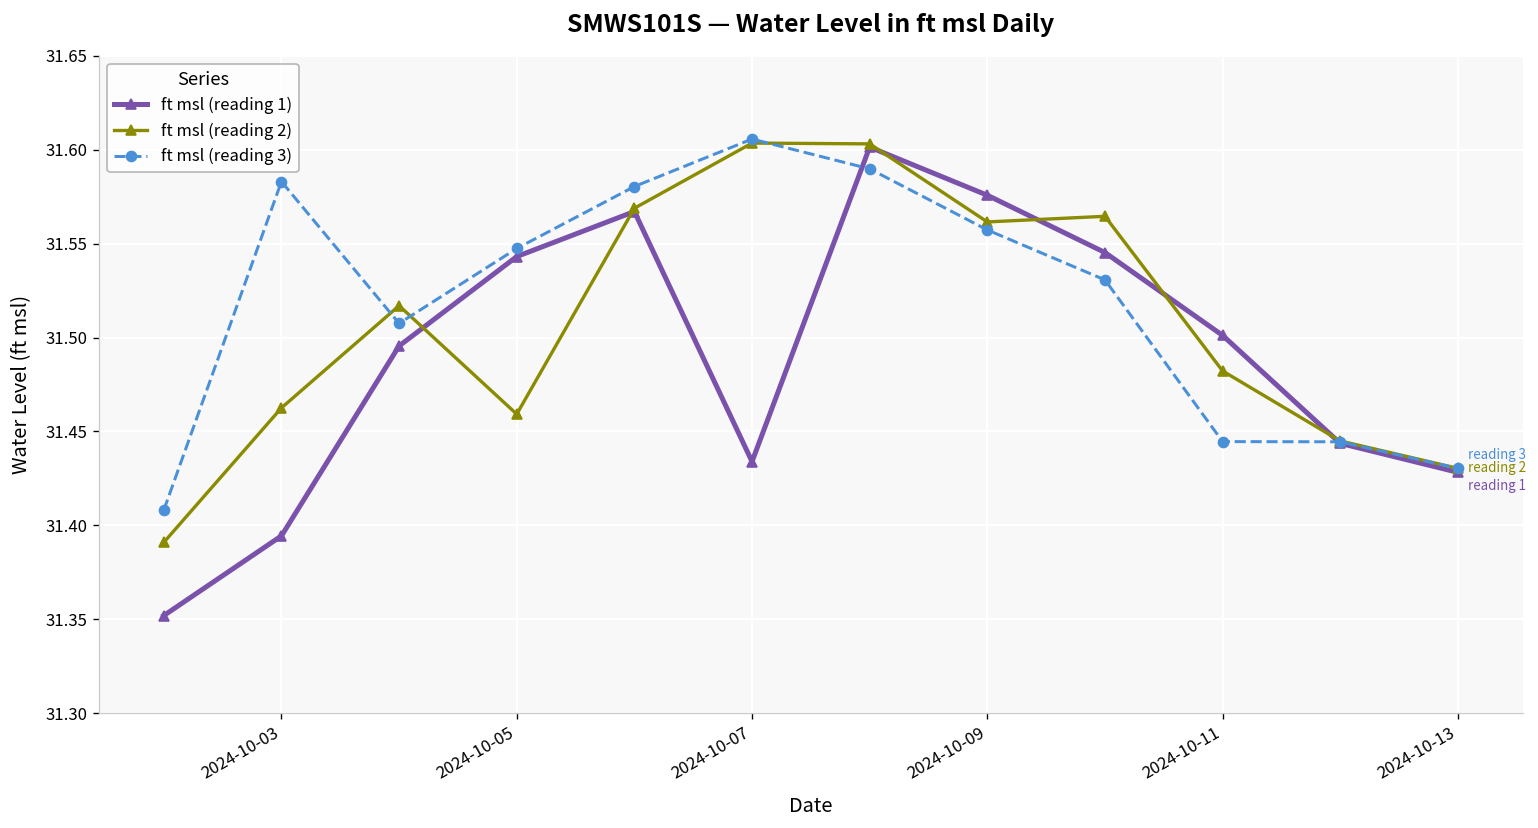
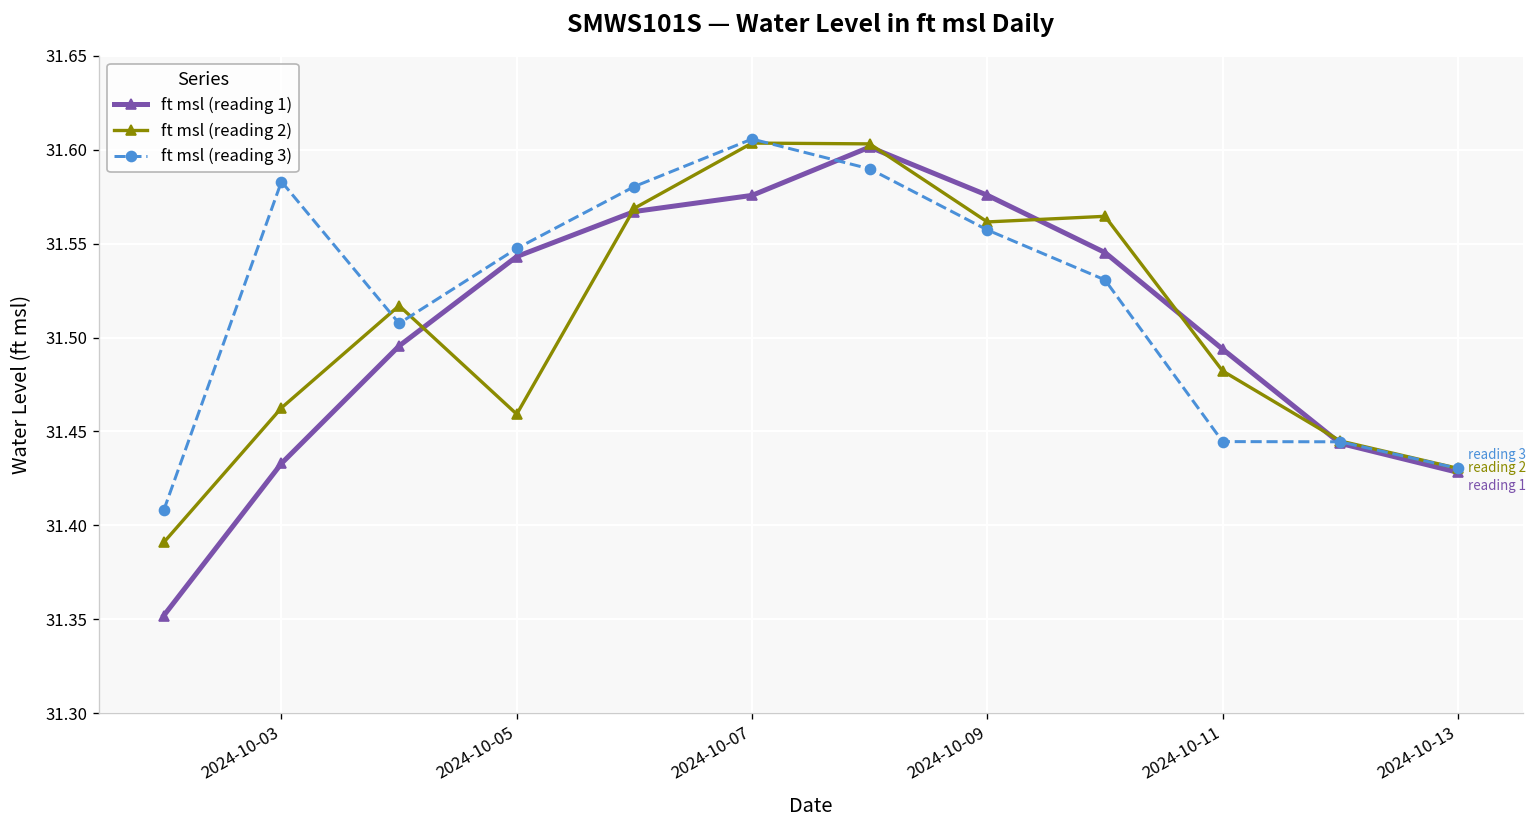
ft msl (reading 1), 2024-10-03: 31.394 -> 31.433
ft msl (reading 1), 2024-10-07: 31.434 -> 31.576
ft msl (reading 1), 2024-10-11: 31.501 -> 31.494
